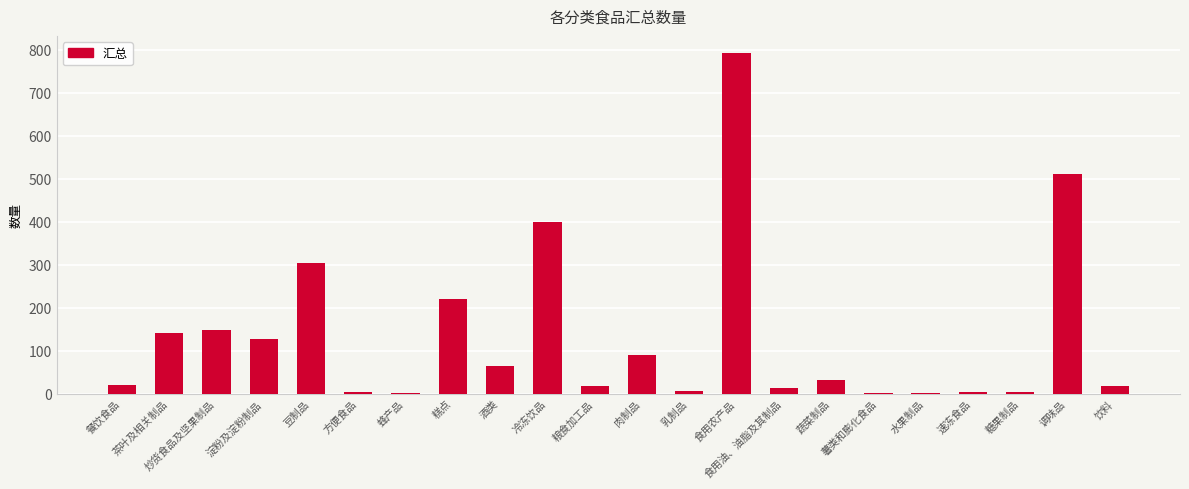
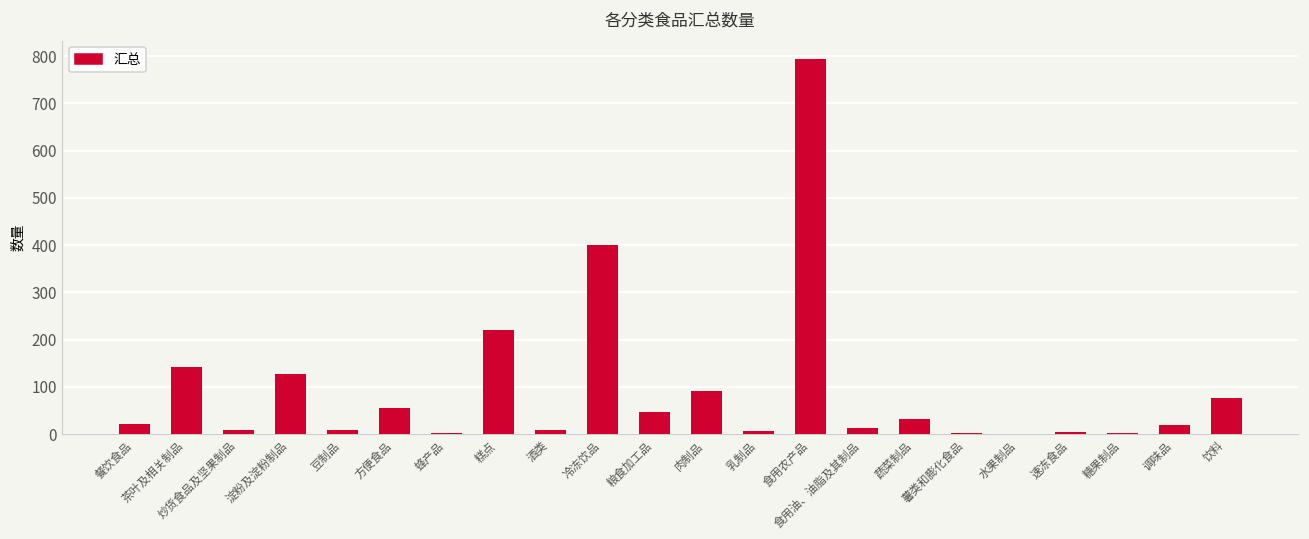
炒货食品及坚果制品: 150 -> 10
豆制品: 310 -> 10
方便食品: 0 -> 60
酒类: 70 -> 10
粮食加工品: 20 -> 50
调味品: 510 -> 20
饮料: 20 -> 80
